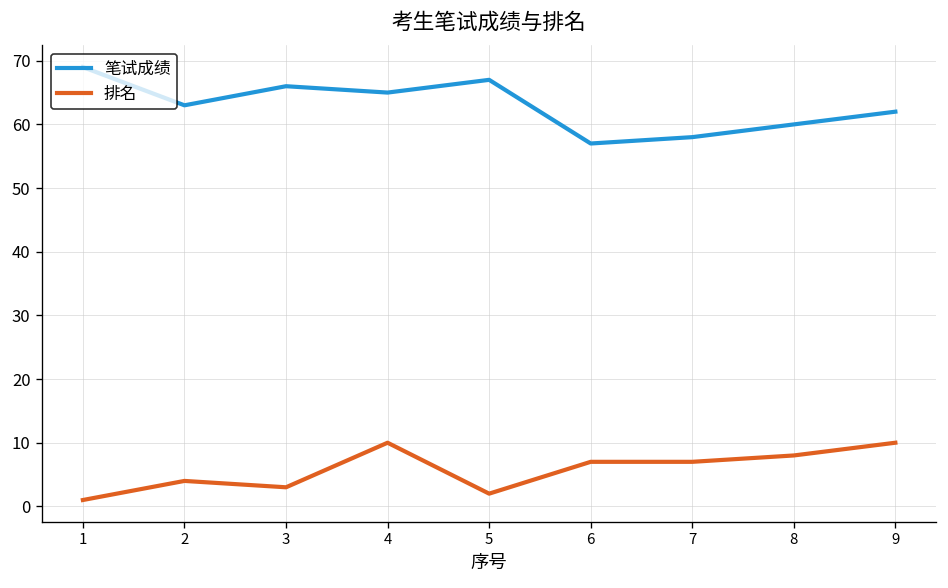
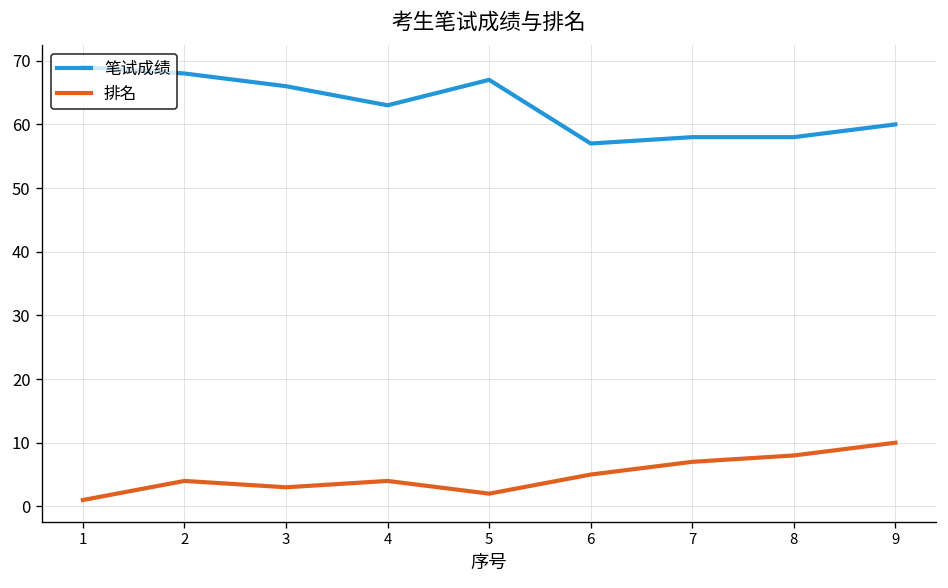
笔试成绩, 2: 63 -> 68
笔试成绩, 4: 65 -> 63
排名, 4: 10 -> 4
排名, 6: 7 -> 5
笔试成绩, 8: 60 -> 58
笔试成绩, 9: 62 -> 60
